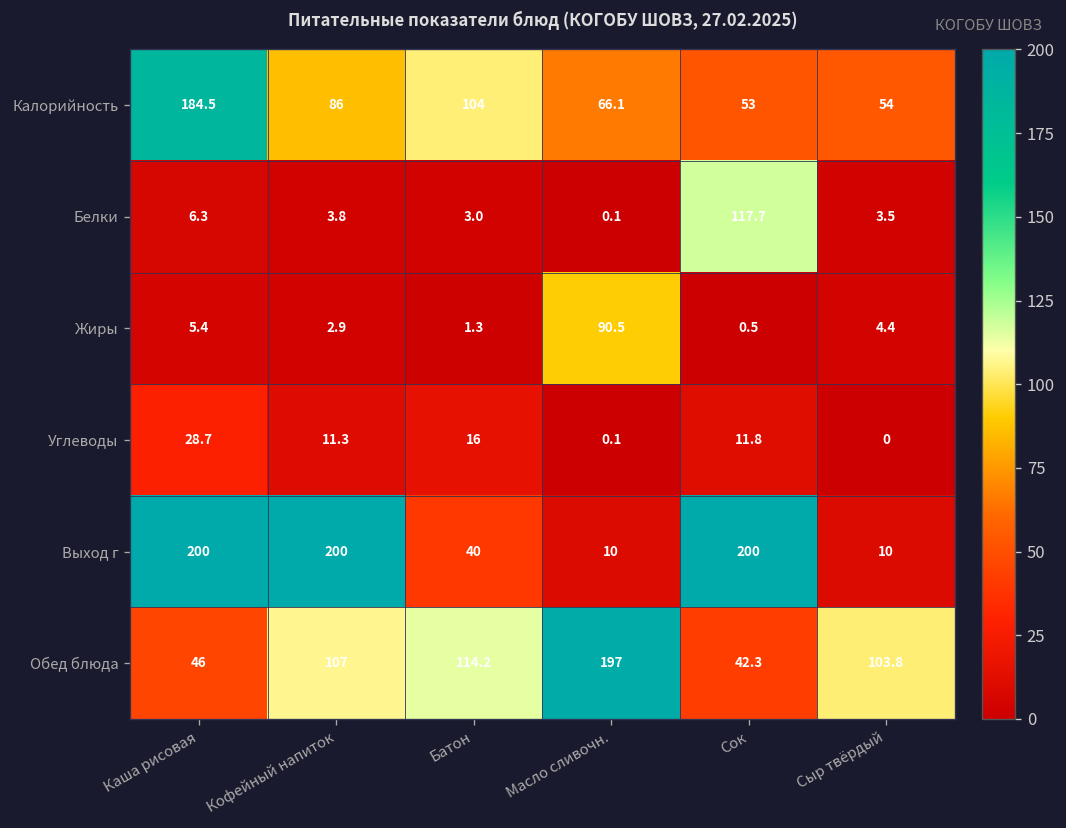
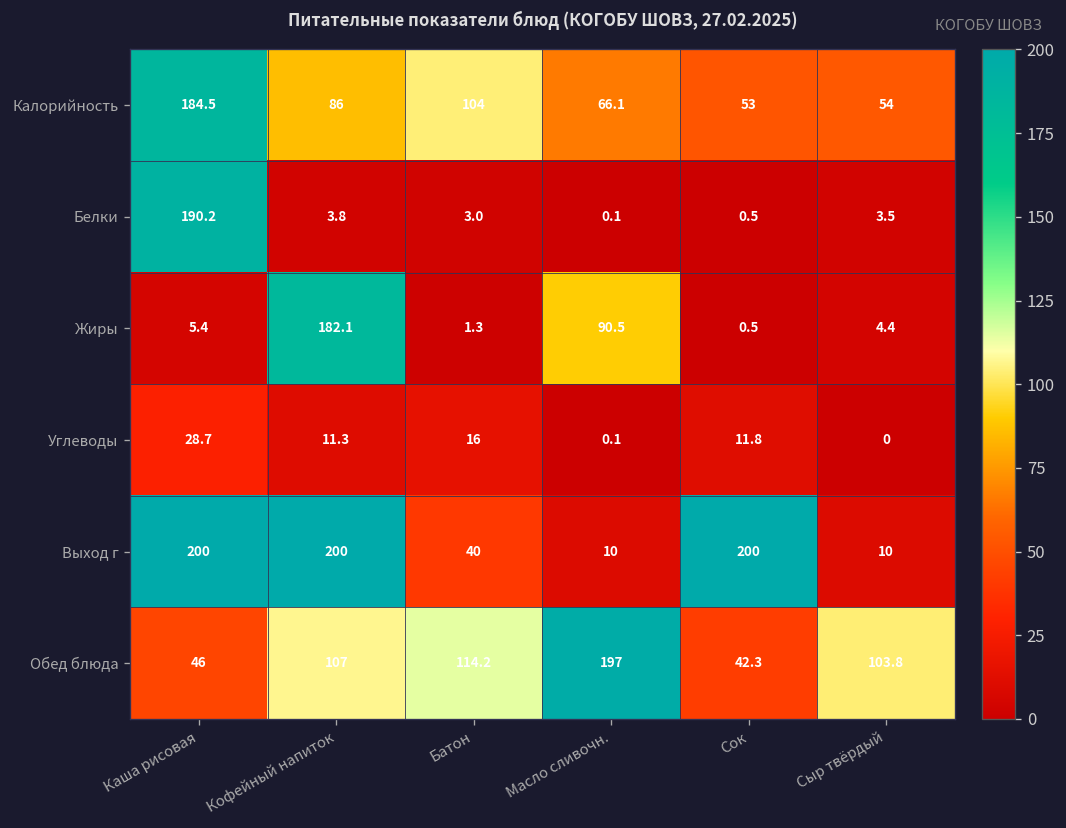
Белки, Каша рисовая: 6.3 -> 190.2
Белки, Сок: 117.7 -> 0.5
Жиры, Кофейный напиток: 2.9 -> 182.1
